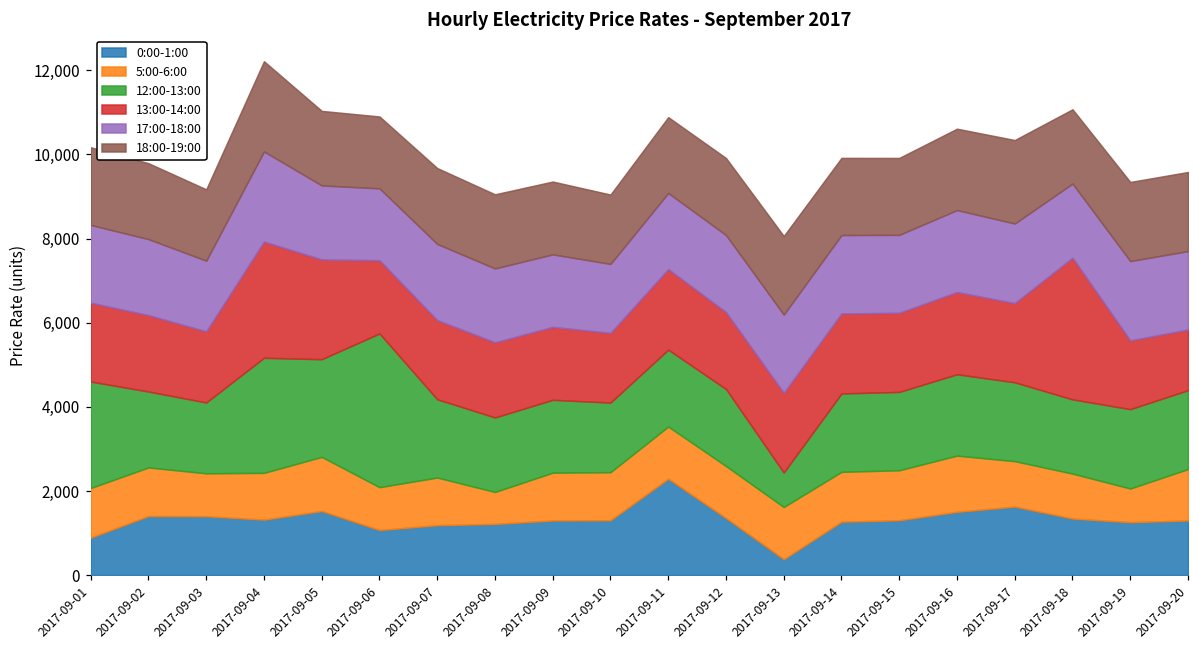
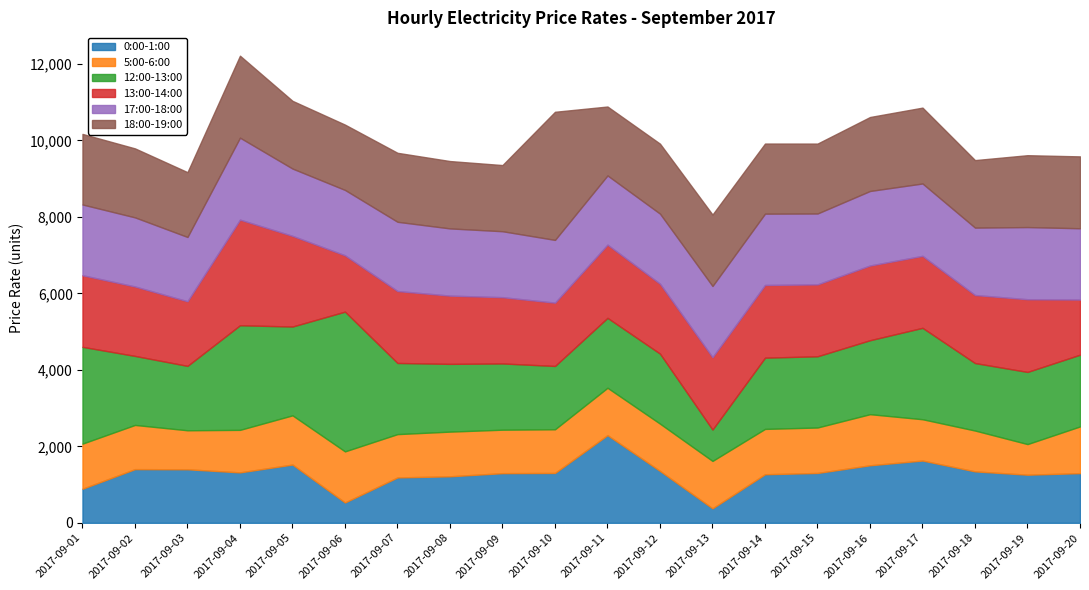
0:00-1:00, 2017-09-06: 1,100 -> 500
5:00-6:00, 2017-09-06: 1,000 -> 1,300
13:00-14:00, 2017-09-06: 1,700 -> 1,500
5:00-6:00, 2017-09-08: 800 -> 1,200
18:00-19:00, 2017-09-10: 1,600 -> 3,400
12:00-13:00, 2017-09-17: 1,900 -> 2,400
13:00-14:00, 2017-09-18: 3,400 -> 1,800
13:00-14:00, 2017-09-19: 1,600 -> 1,900
